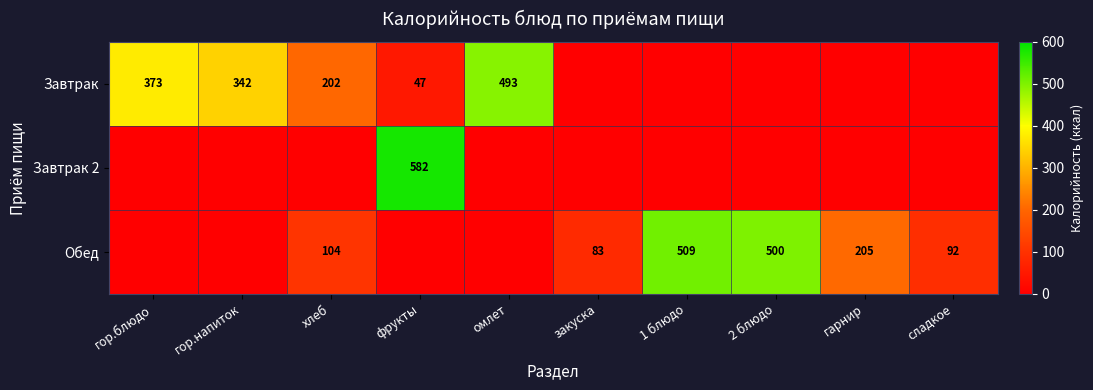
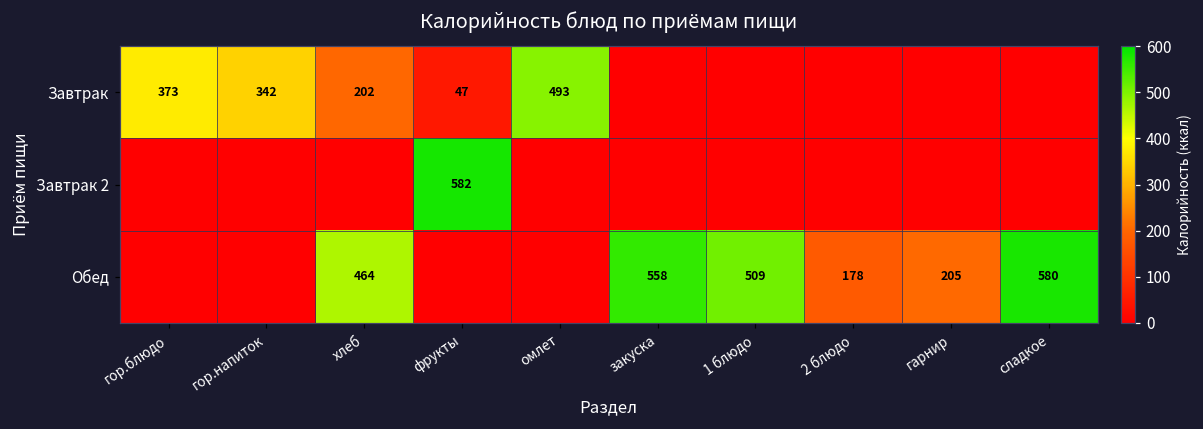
Обед, хлеб: 104 -> 464
Обед, закуска: 83 -> 558
Обед, 2 блюдо: 500 -> 178
Обед, сладкое: 92 -> 580
